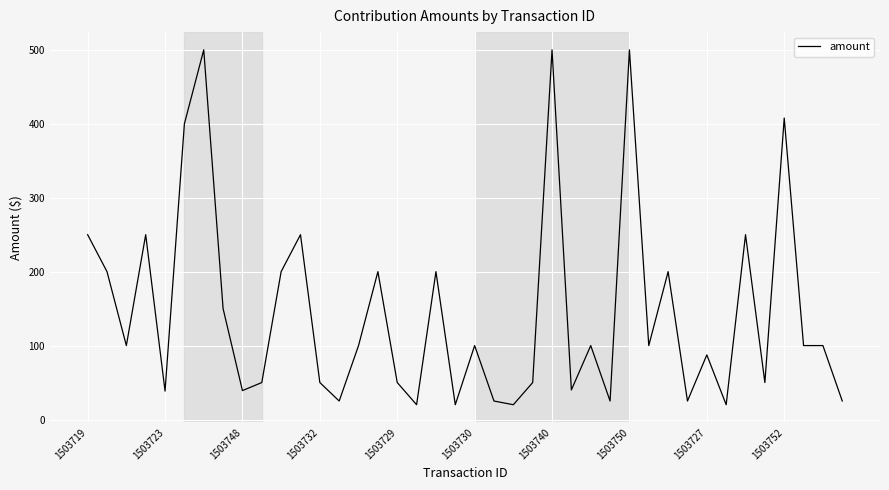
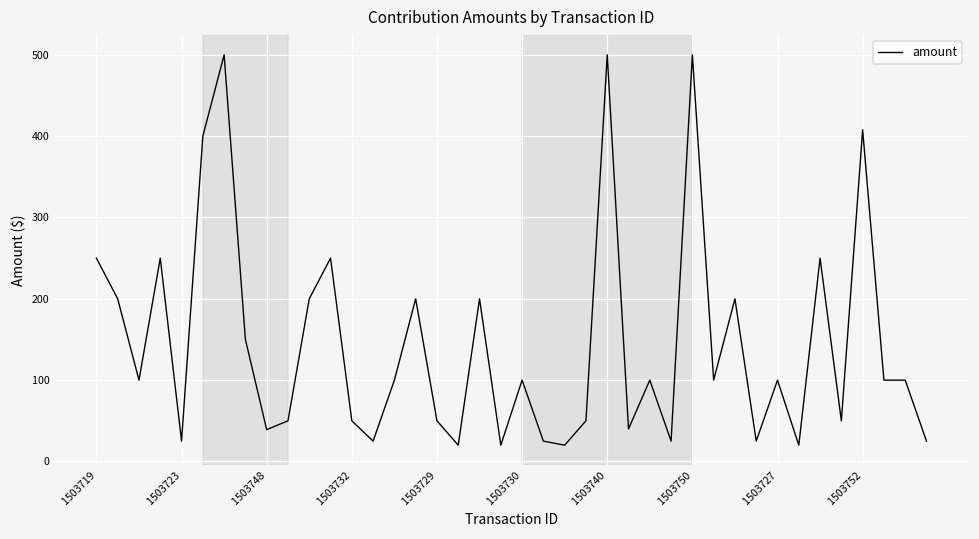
1503723: 40 -> 30
1503727: 90 -> 100
